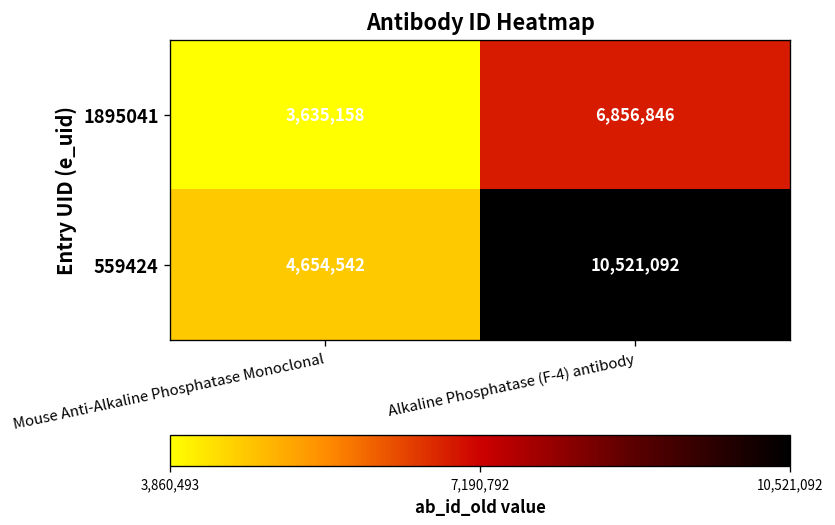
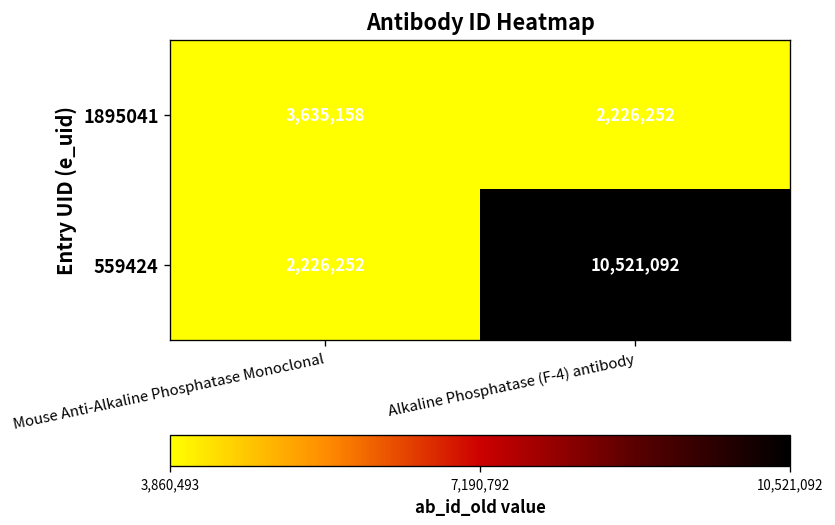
1895041, Alkaline Phosphatase (F-4) antibody: 6,856,846 -> 2,226,252
559424, Mouse Anti-Alkaline Phosphatase Monoclonal: 4,654,542 -> 2,226,252
